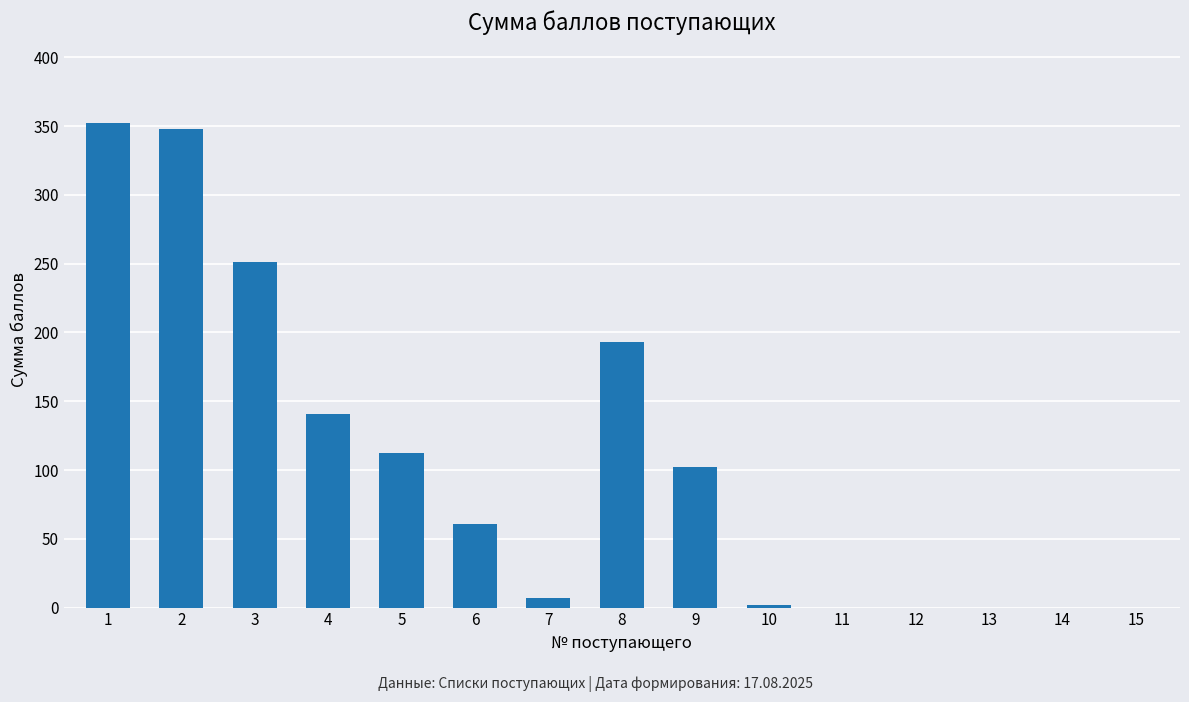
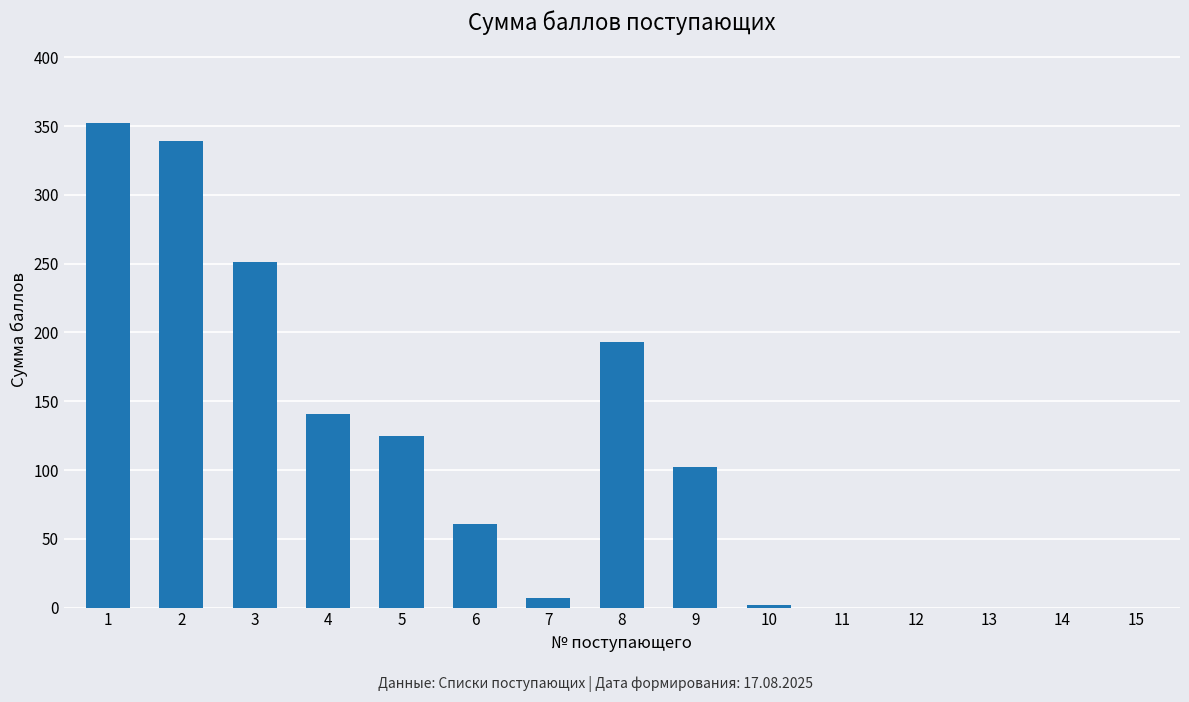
2: 348 -> 339
5: 112 -> 125
